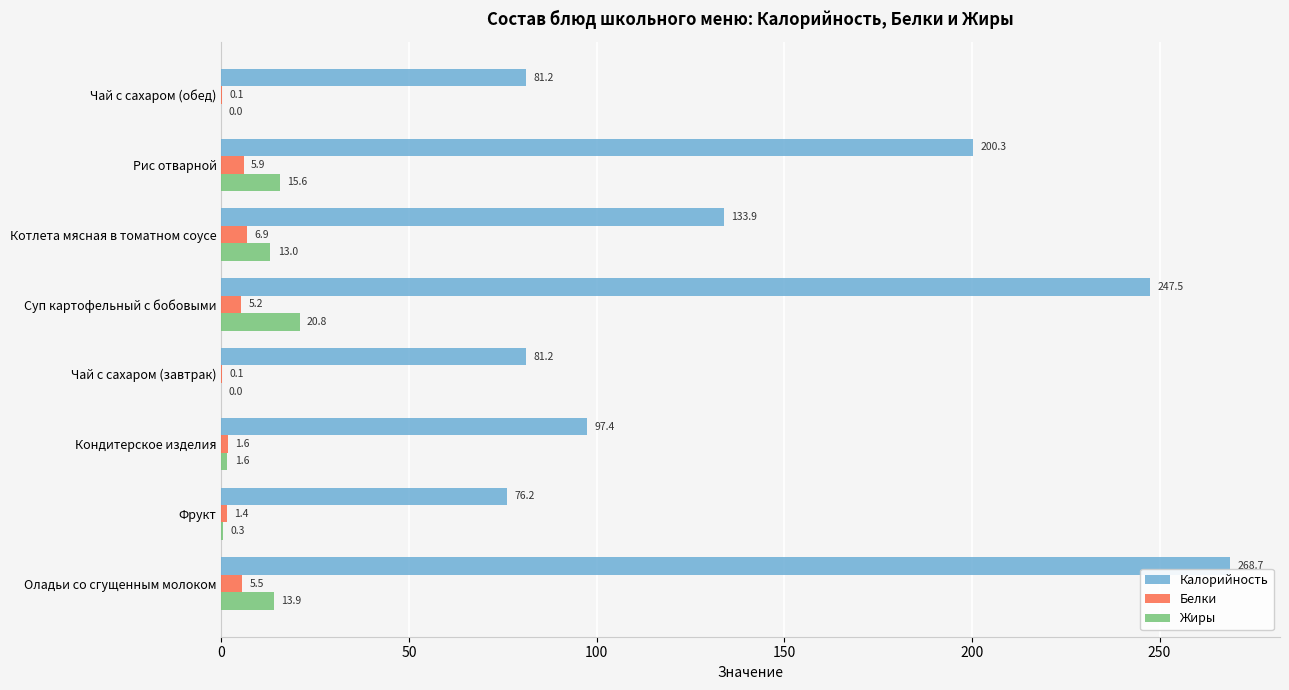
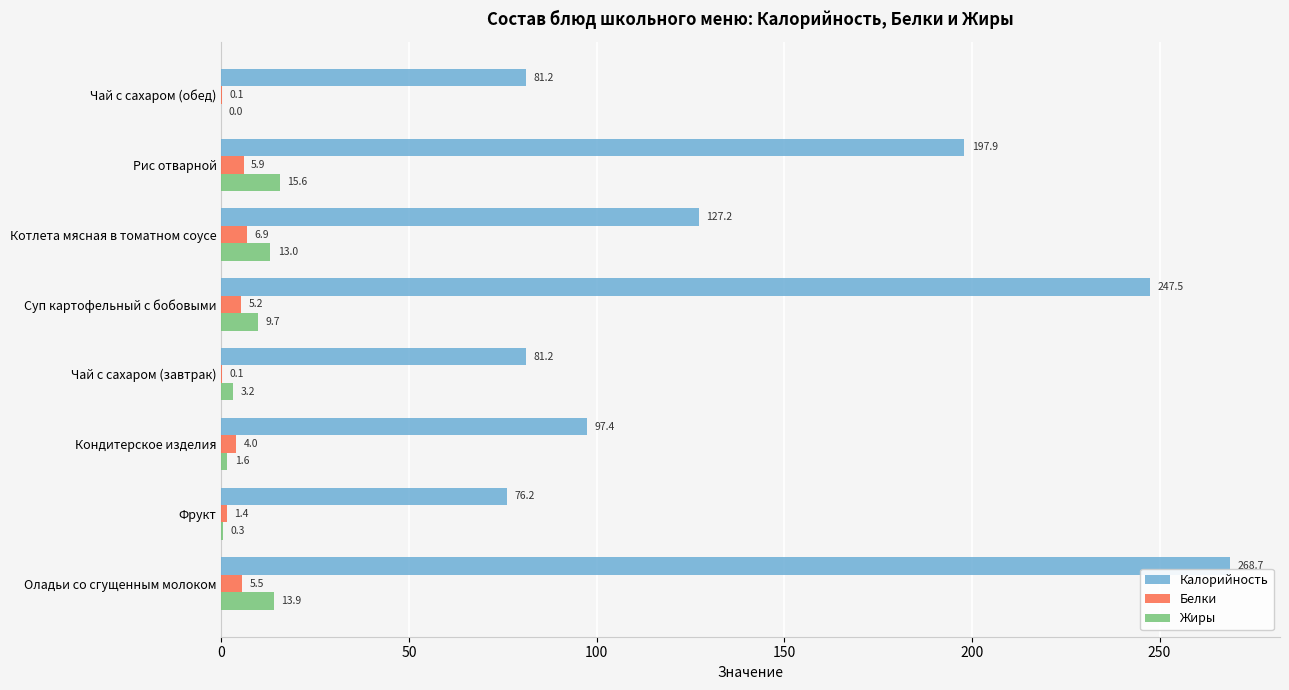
Калорийность, Рис отварной: 200.3 -> 197.9
Калорийность, Котлета мясная в томатном соусе: 133.9 -> 127.2
Жиры, Суп картофельный с бобовыми: 20.8 -> 9.7
Жиры, Чай с сахаром (завтрак): 0.0 -> 3.2
Белки, Кондитерское изделия: 1.6 -> 4.0
